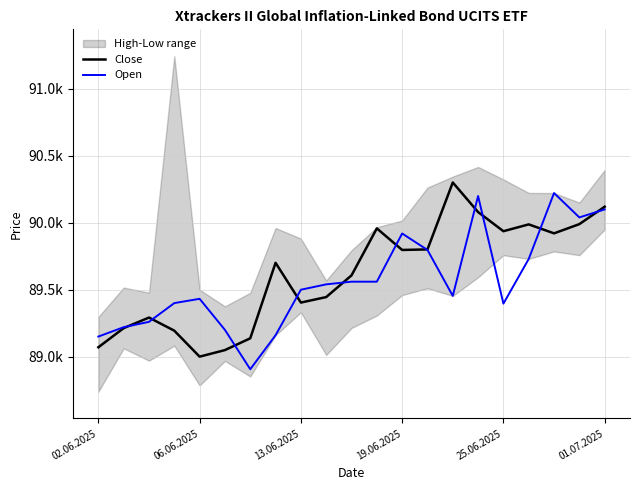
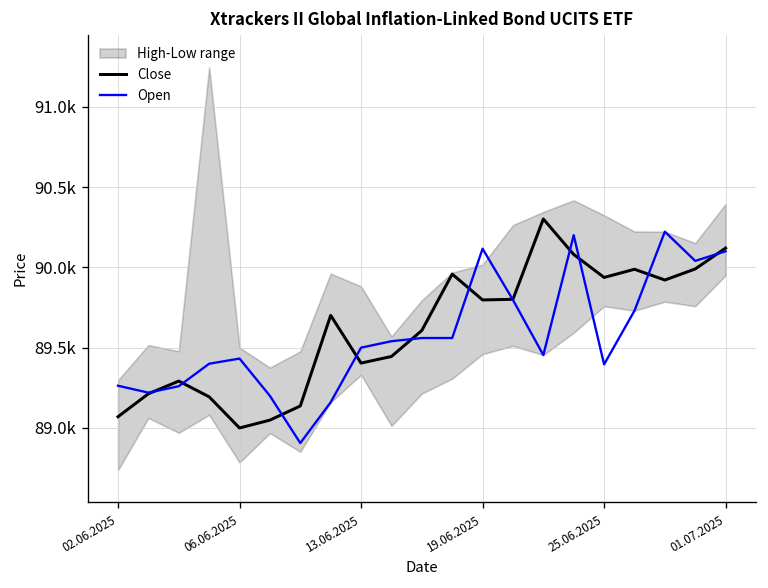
Open, 02.06.2025: 89150 -> 89260
Open, 19.06.2025: 89920 -> 90120
